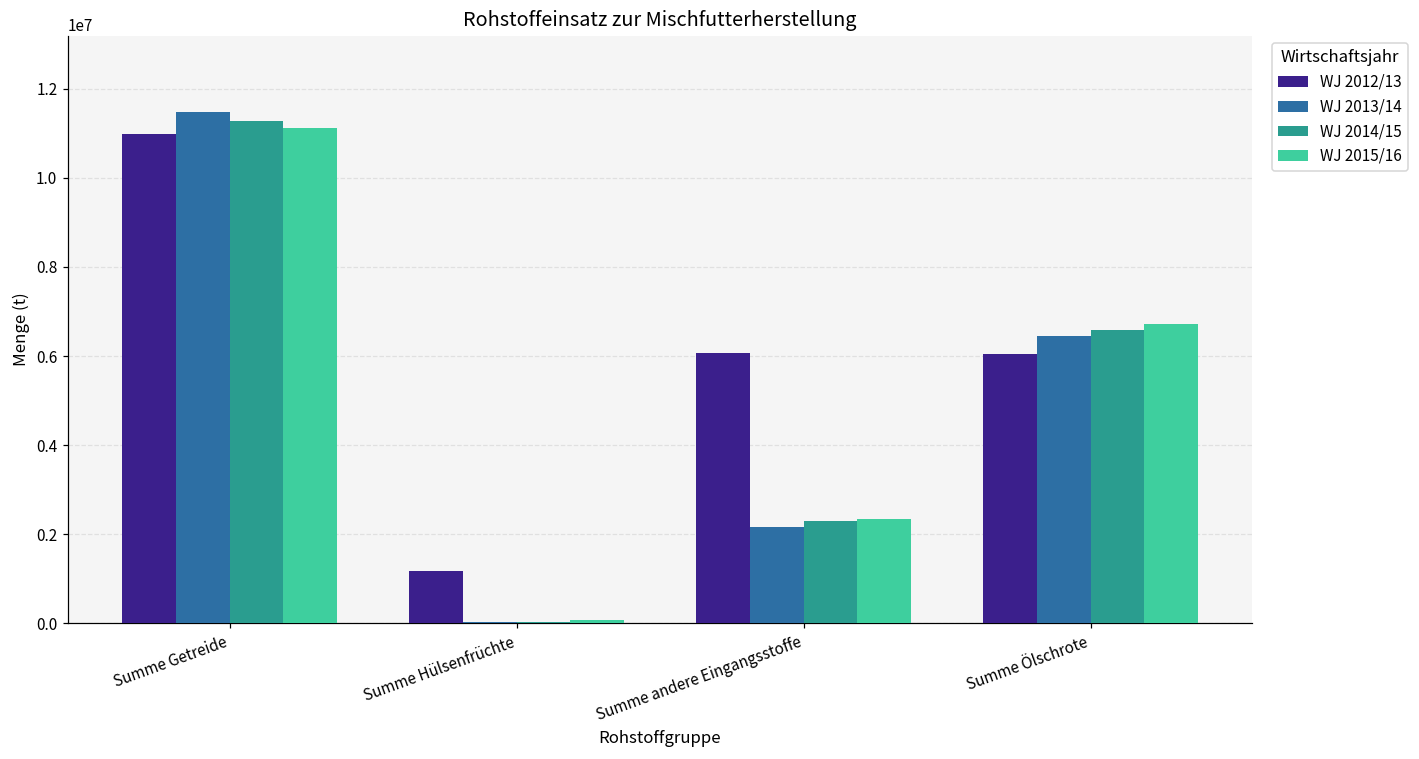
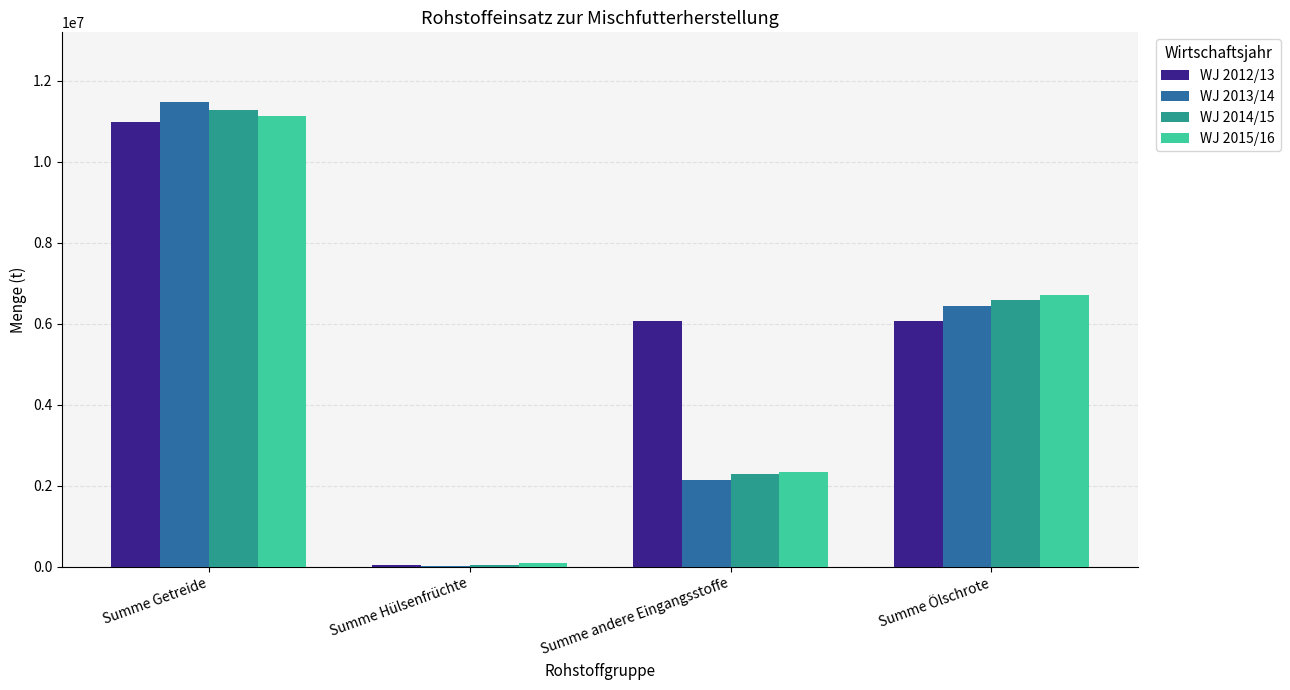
WJ 2012/13, Summe Hülsenfrüchte: 1200000 -> 0
